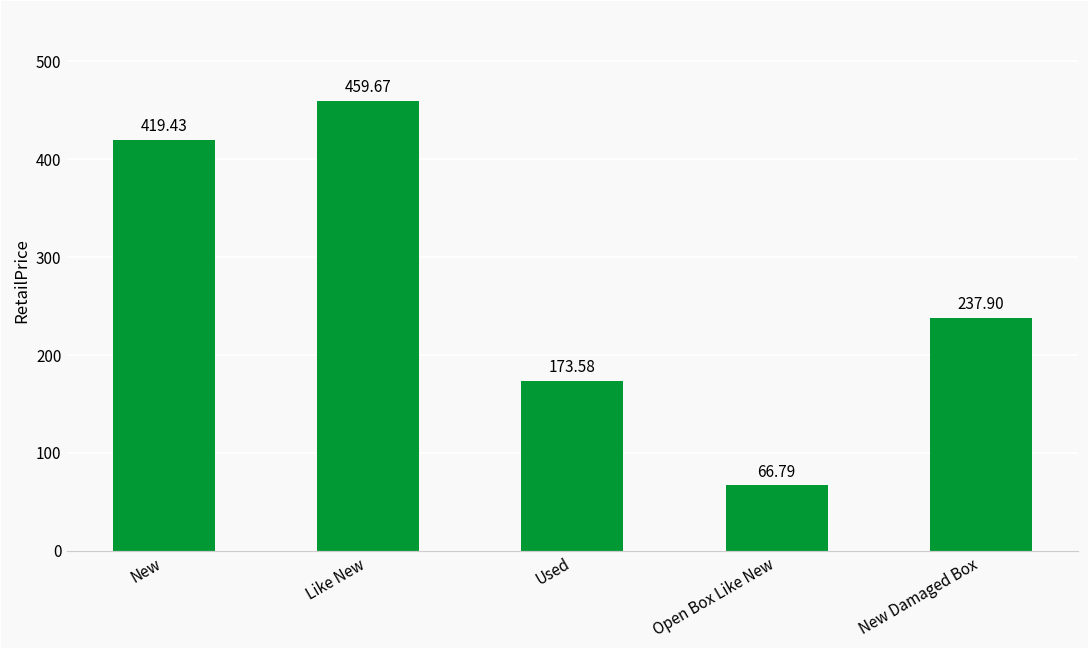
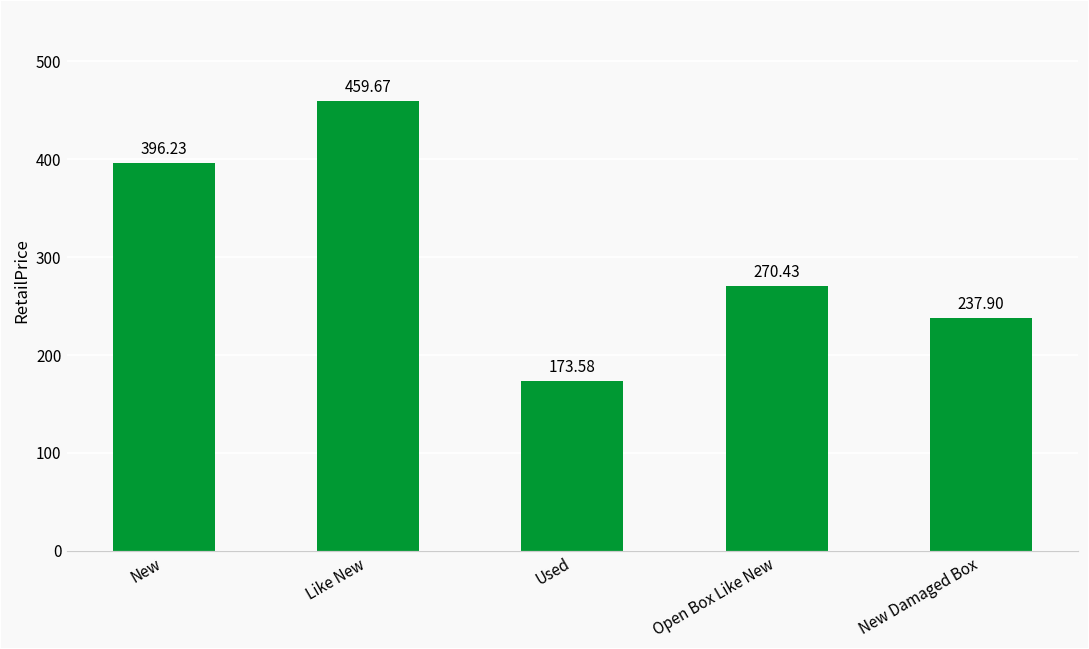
New: 419.43 -> 396.23
Open Box Like New: 66.79 -> 270.43
